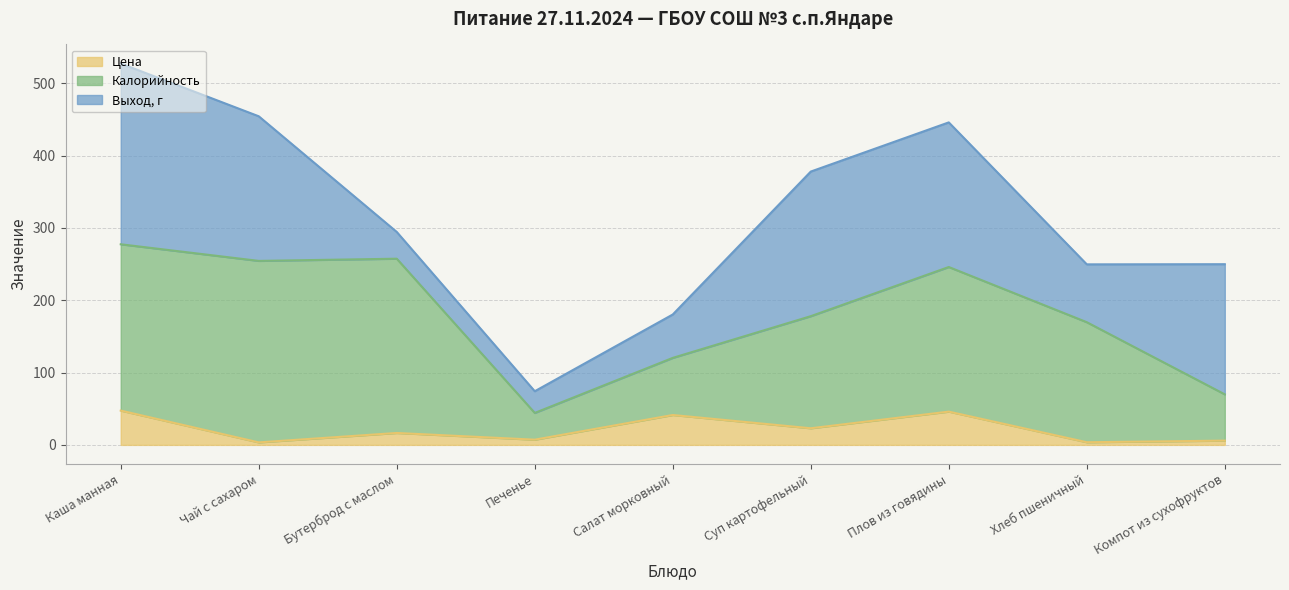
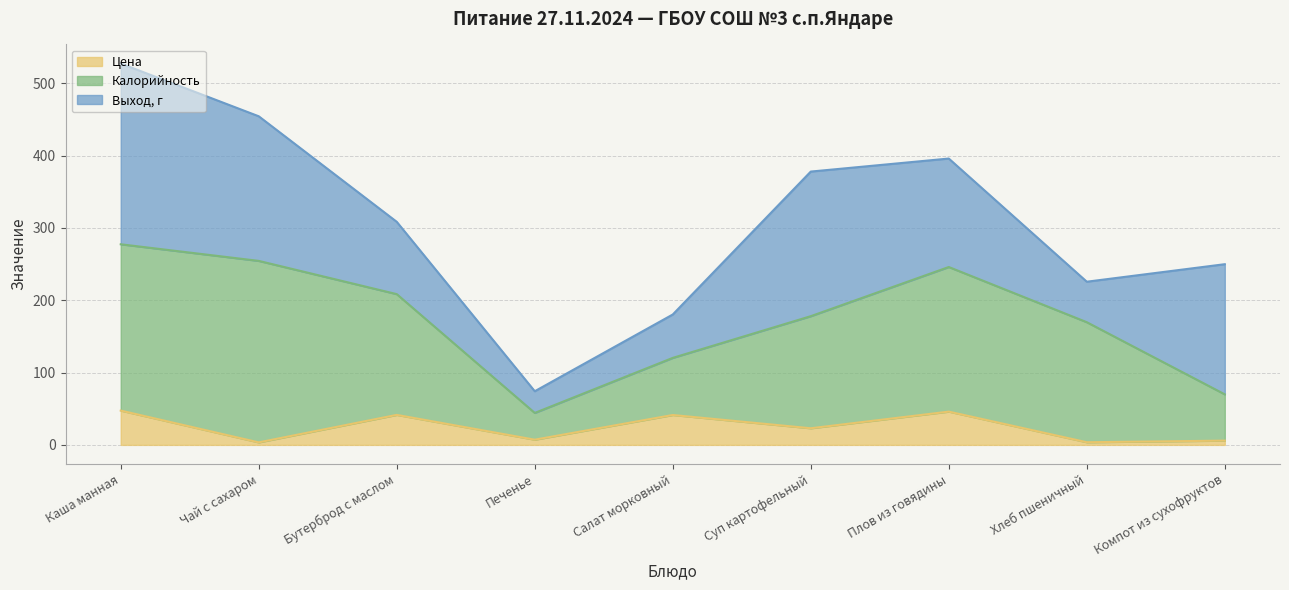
Цена, Бутерброд с маслом: 20 -> 40
Калорийность, Бутерброд с маслом: 240 -> 170
Выход, г, Бутерброд с маслом: 40 -> 100
Выход, г, Плов из говядины: 200 -> 150
Выход, г, Хлеб пшеничный: 80 -> 60
